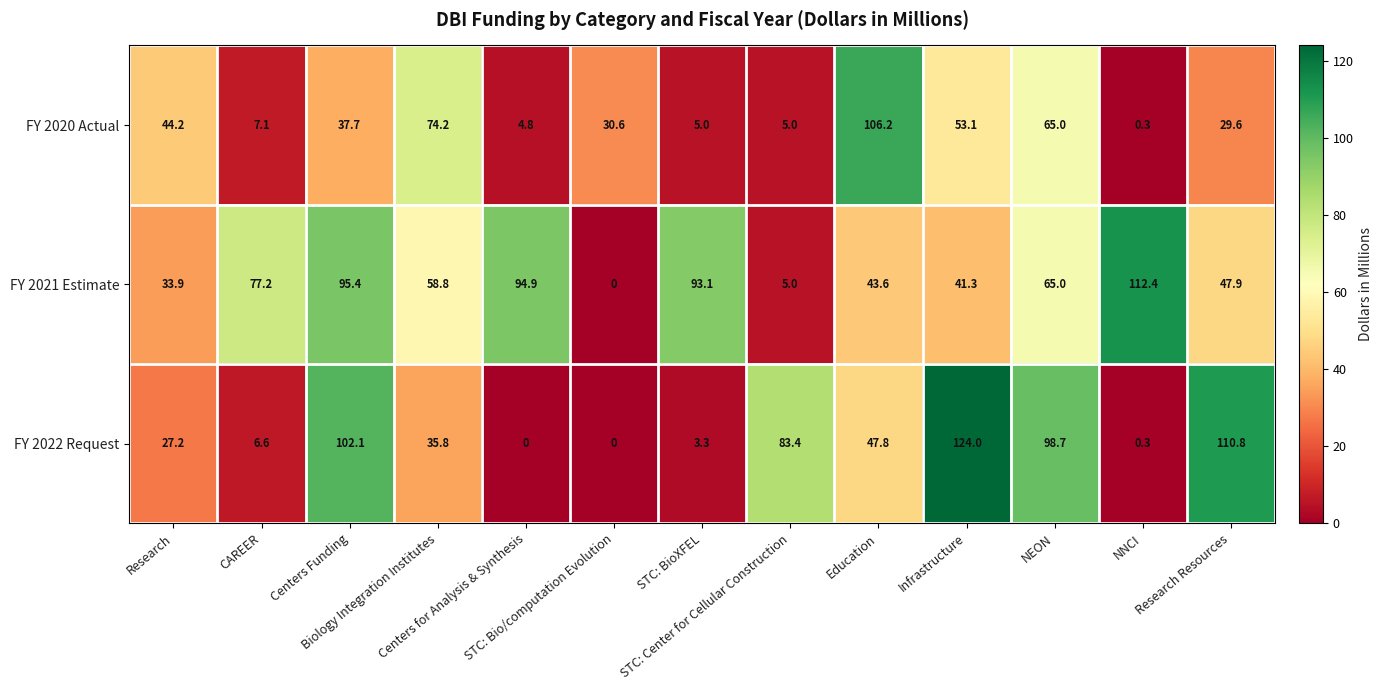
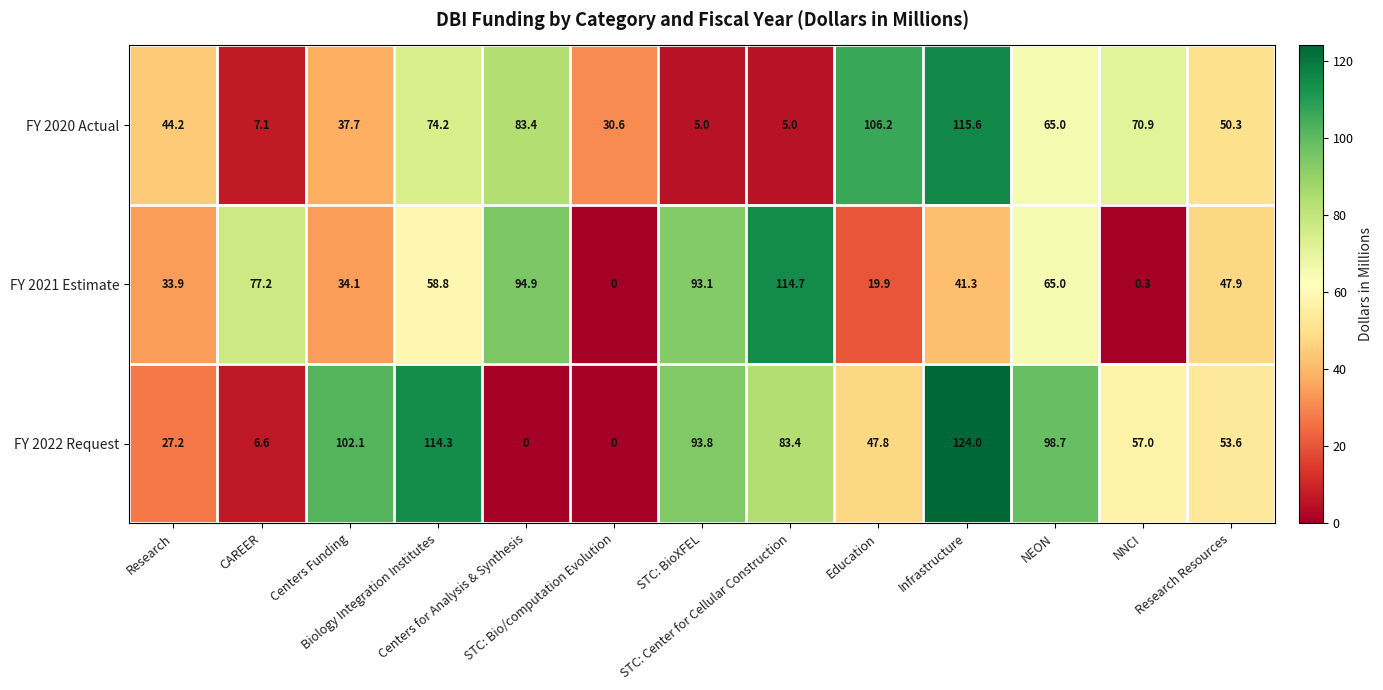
FY 2020 Actual, Centers for Analysis & Synthesis: 4.8 -> 83.4
FY 2020 Actual, Infrastructure: 53.1 -> 115.6
FY 2020 Actual, NNCI: 0.3 -> 70.9
FY 2020 Actual, Research Resources: 29.6 -> 50.3
FY 2021 Estimate, Centers Funding: 95.4 -> 34.1
FY 2021 Estimate, STC: Center for Cellular Construction: 5.0 -> 114.7
FY 2021 Estimate, Education: 43.6 -> 19.9
FY 2021 Estimate, NNCI: 112.4 -> 0.3
FY 2022 Request, Biology Integration Institutes: 35.8 -> 114.3
FY 2022 Request, STC: BioXFEL: 3.3 -> 93.8
FY 2022 Request, NNCI: 0.3 -> 57.0
FY 2022 Request, Research Resources: 110.8 -> 53.6
